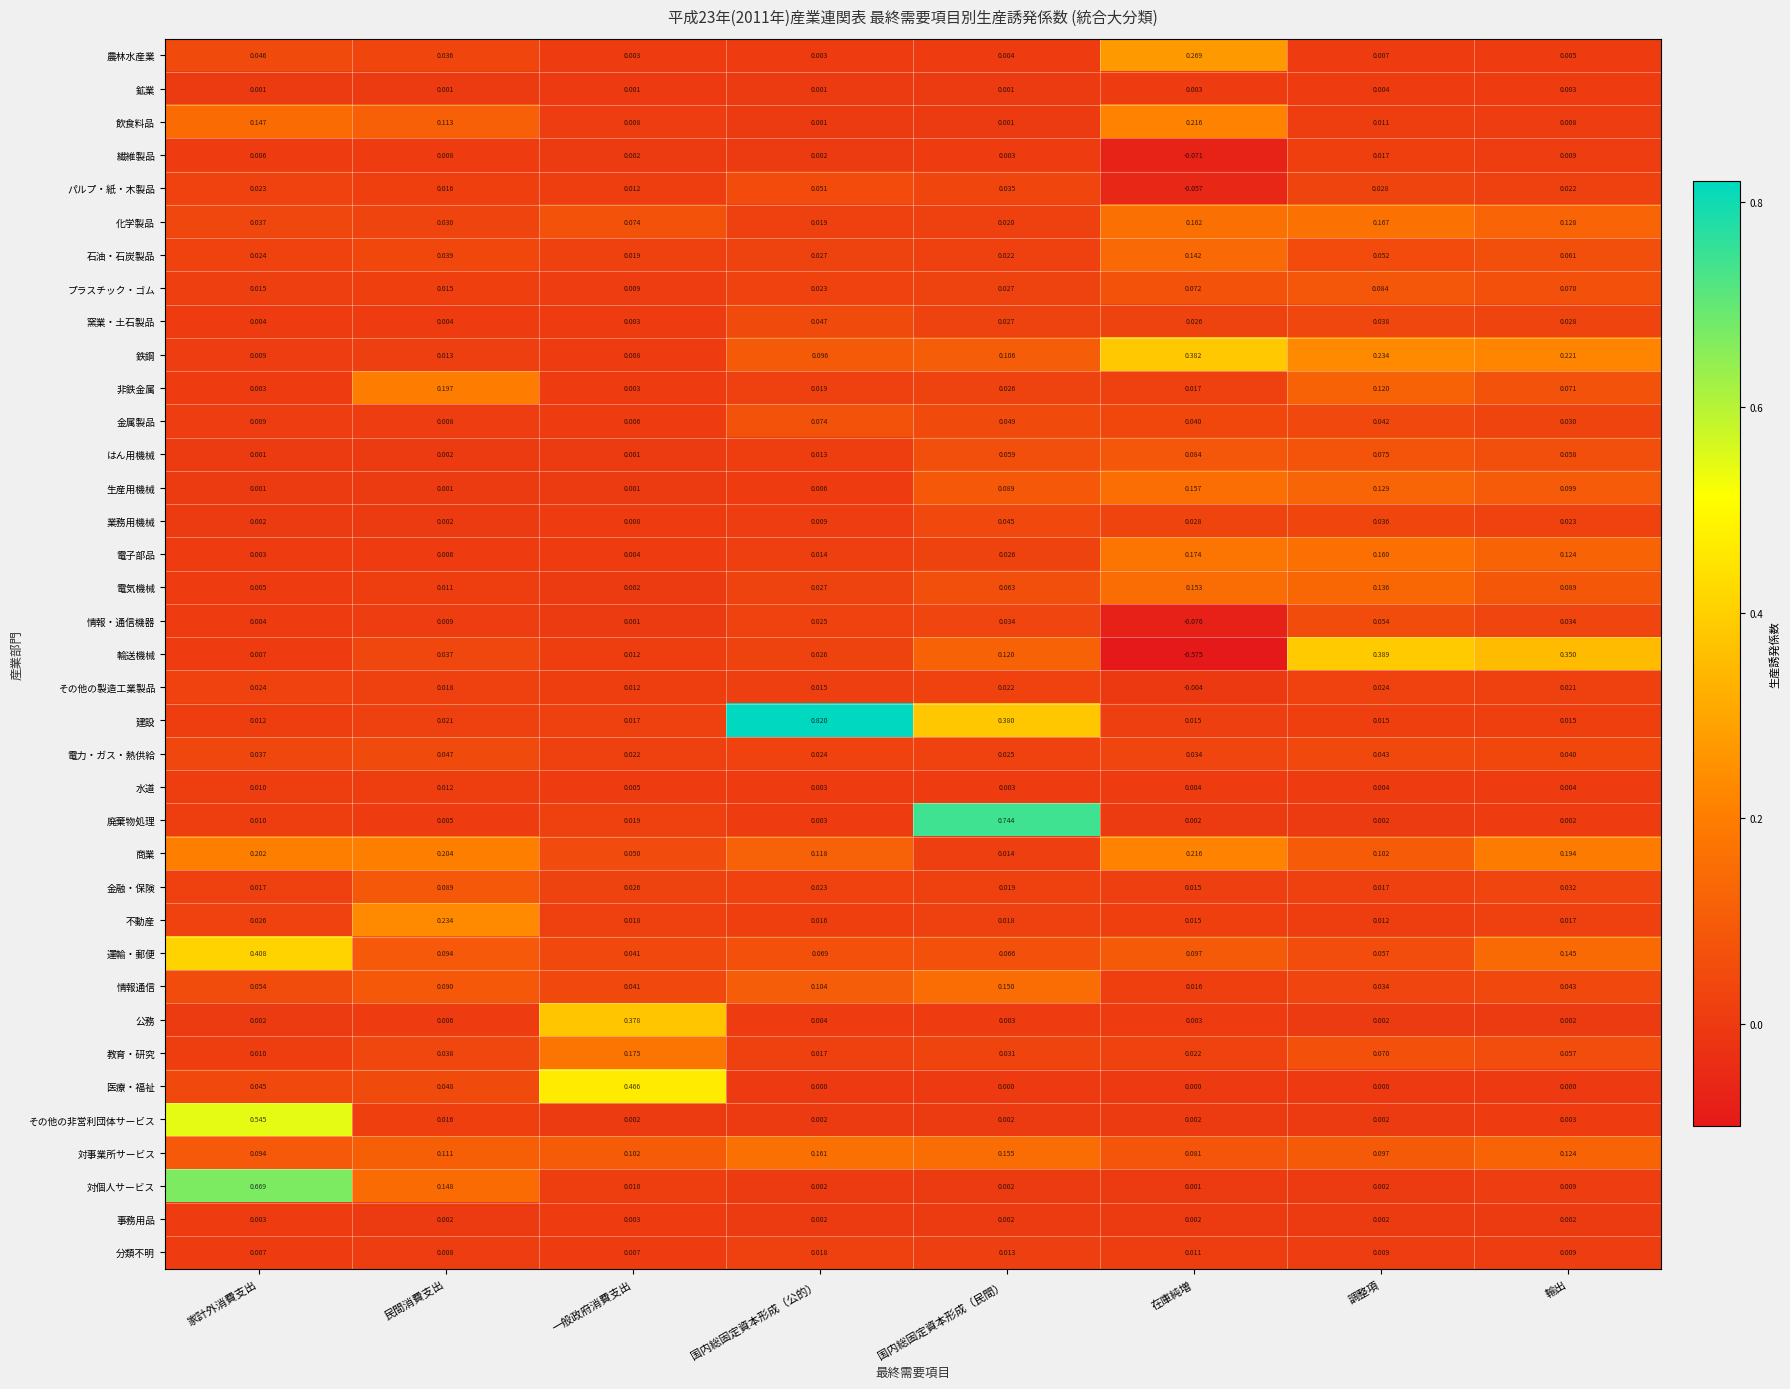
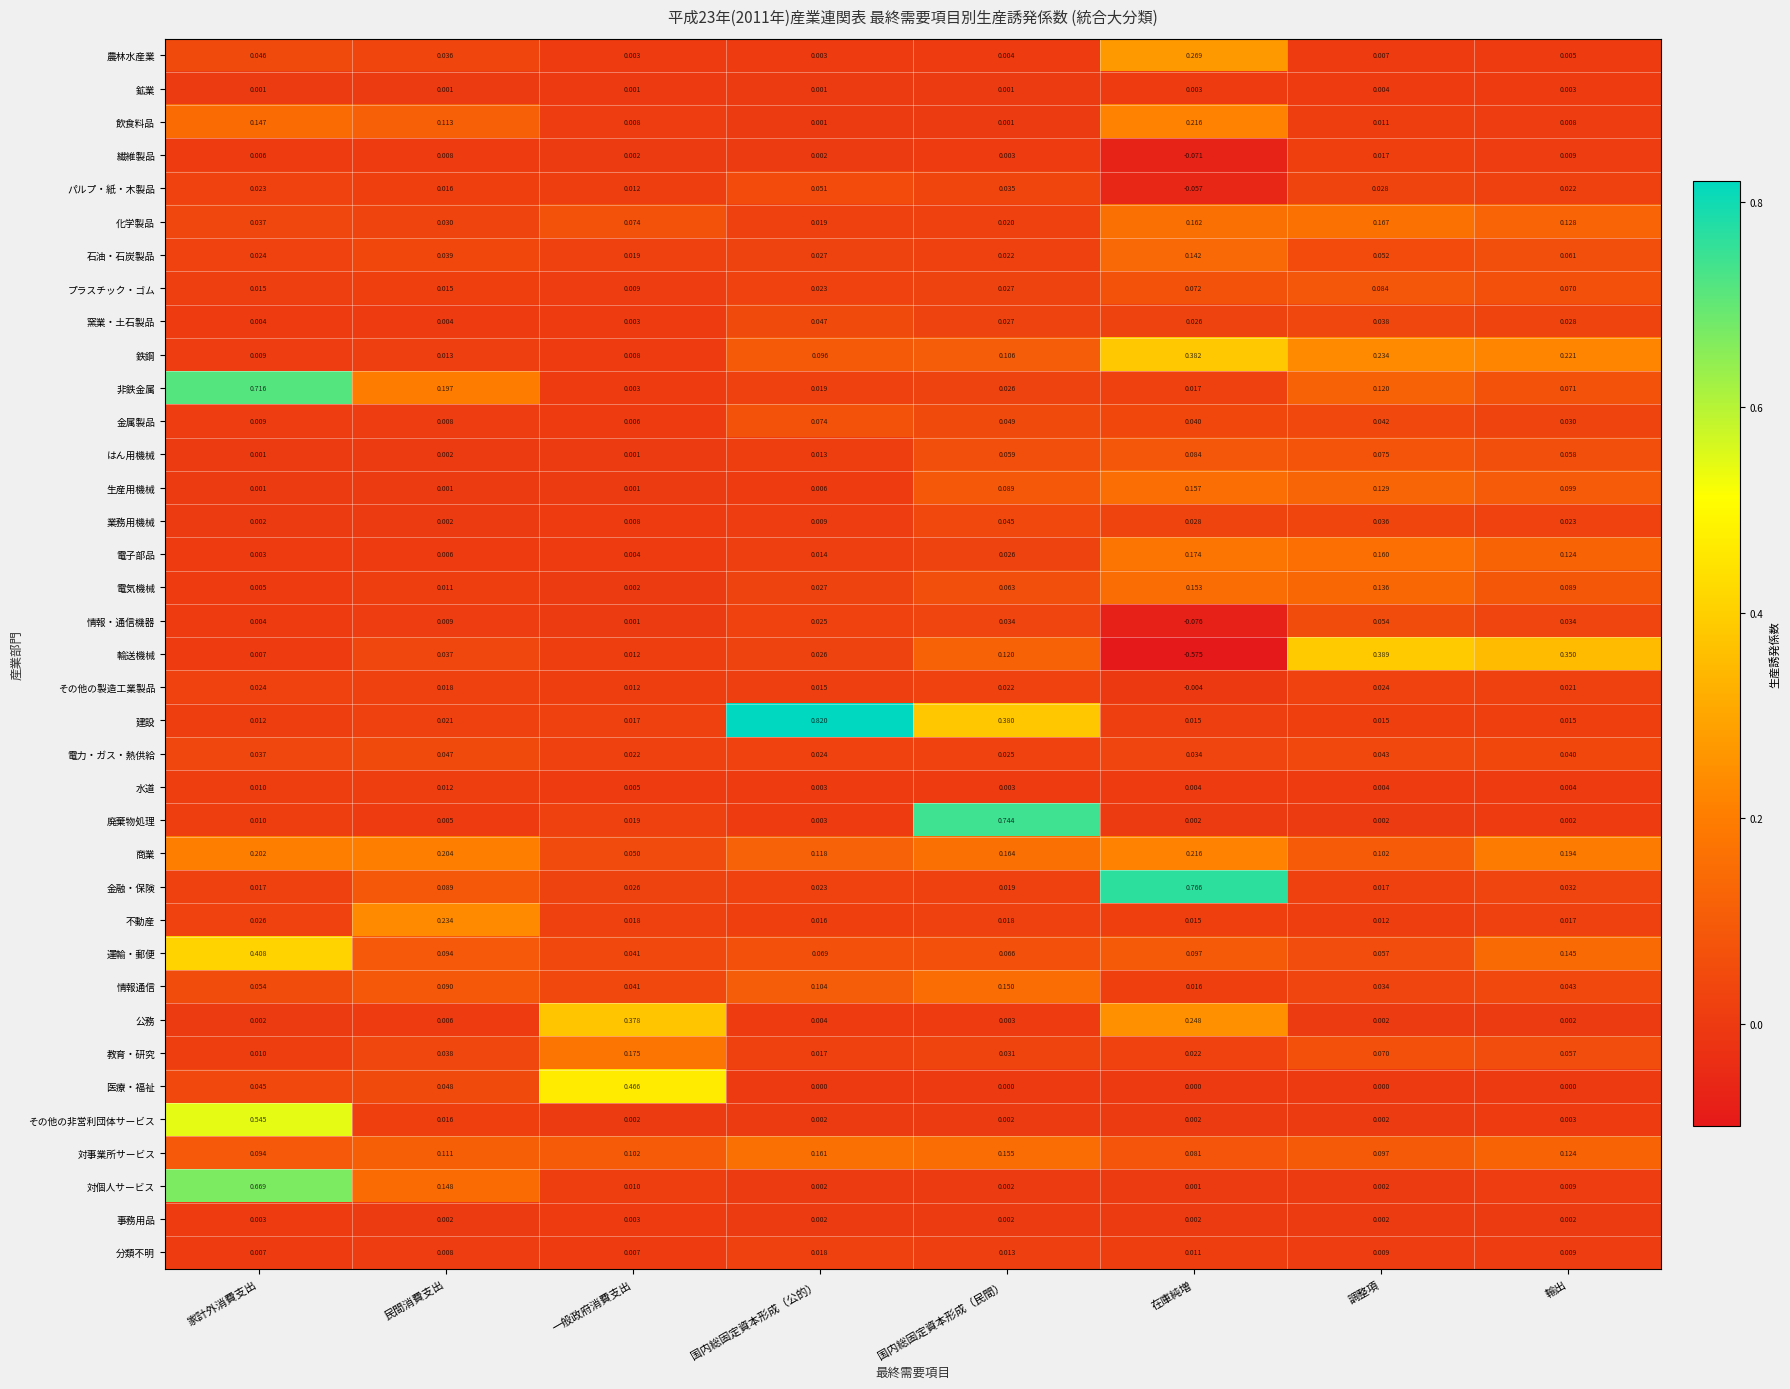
非鉄金属, 家計外消費支出: 0.003 -> 0.716
商業, 国内総固定資本形成（民間）: 0.014 -> 0.164
金融・保険, 在庫純増: 0.015 -> 0.766
公務, 在庫純増: 0.003 -> 0.248
